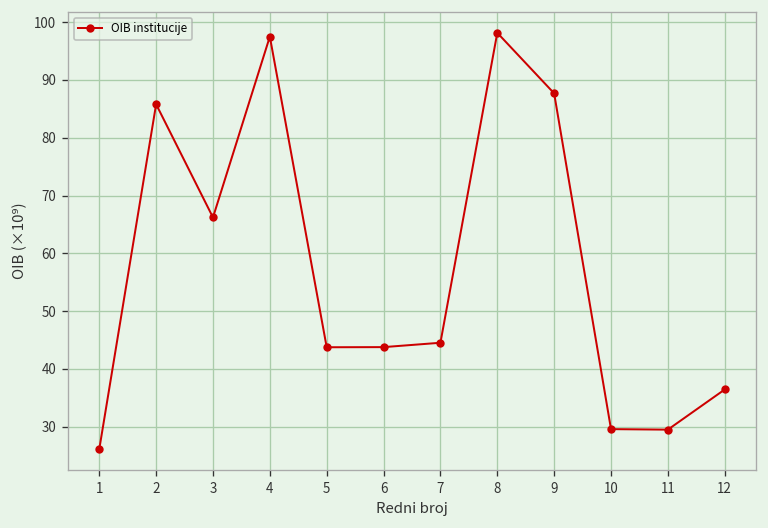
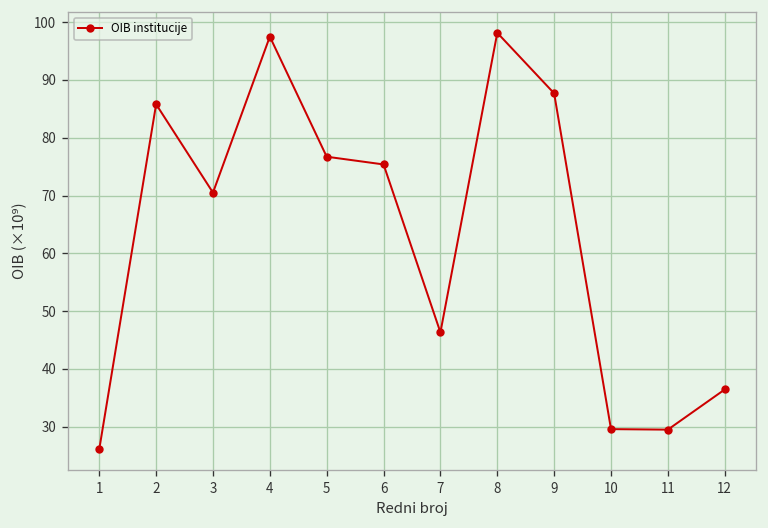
3: 66 -> 71
5: 44 -> 77
6: 44 -> 75
7: 45 -> 46
